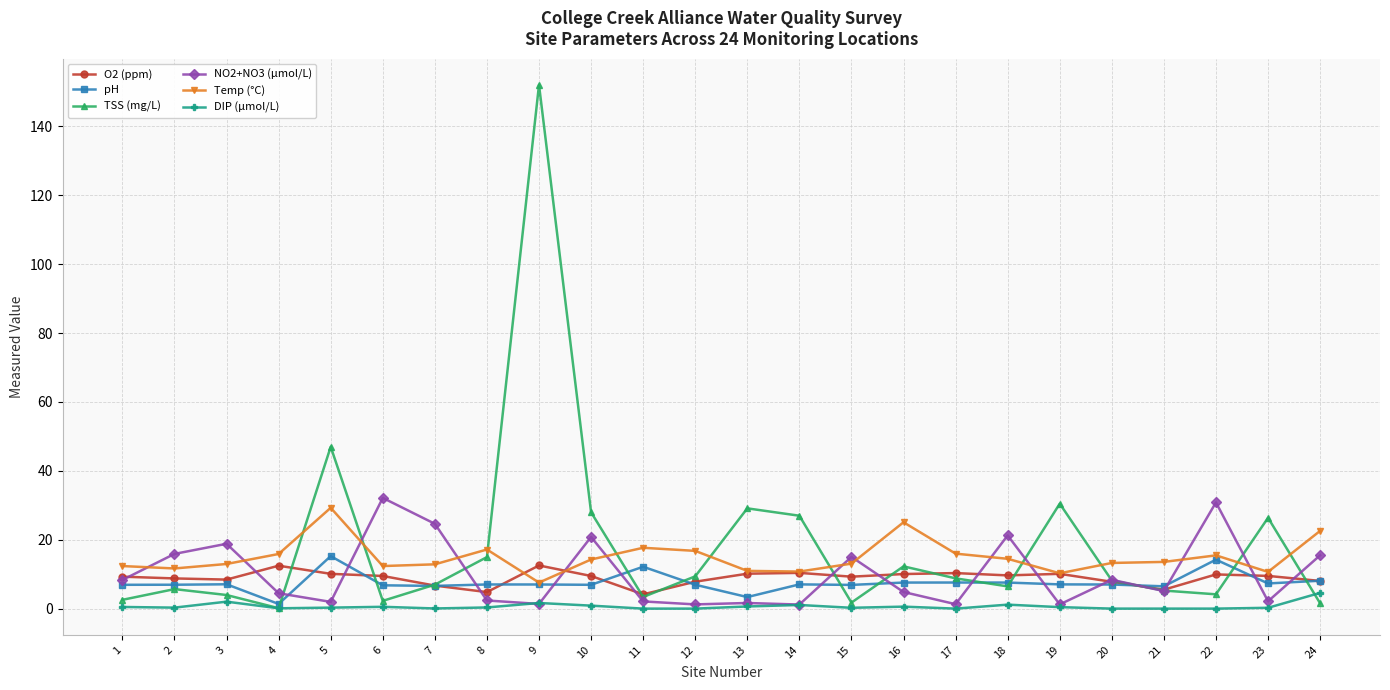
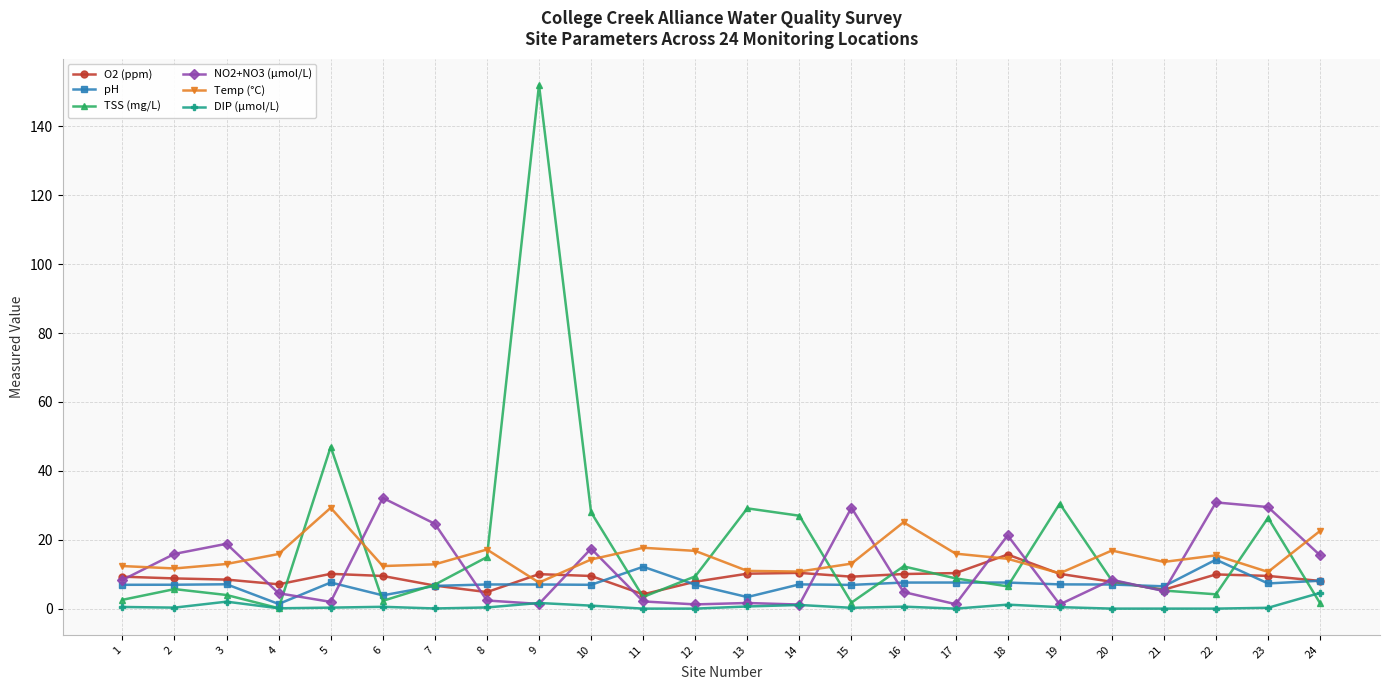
O2 (ppm), 4: 13 -> 7
pH, 5: 15 -> 8
pH, 6: 7 -> 4
O2 (ppm), 9: 13 -> 10
NO2+NO3 (µmol/L), 10: 21 -> 17
NO2+NO3 (µmol/L), 15: 15 -> 29
O2 (ppm), 18: 10 -> 16
Temp (°C), 20: 13 -> 17
NO2+NO3 (µmol/L), 23: 2 -> 30
